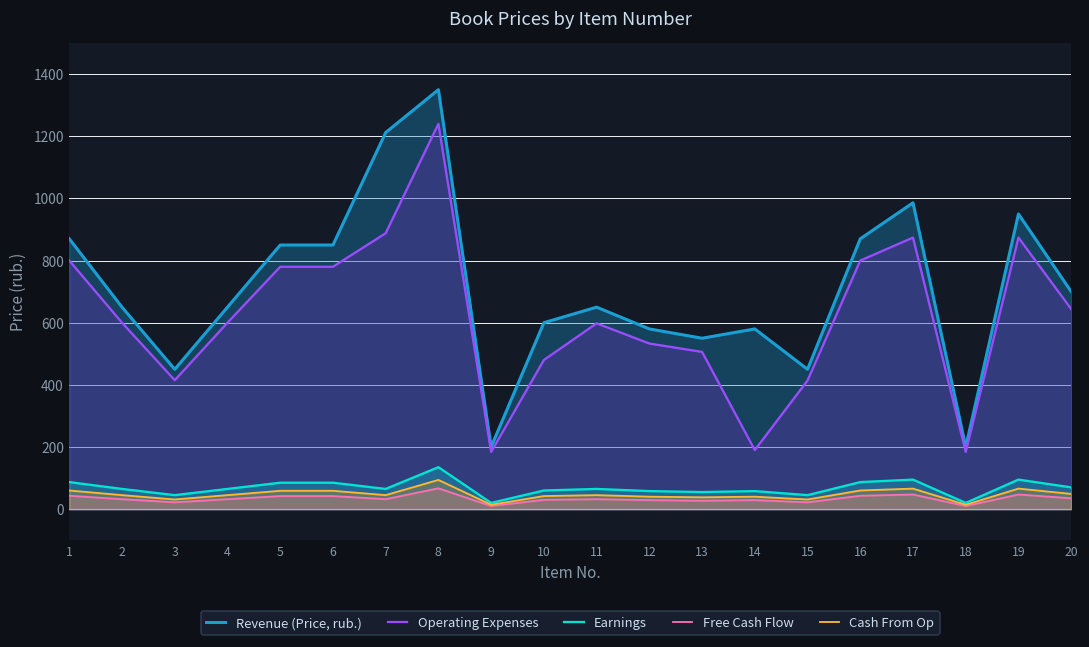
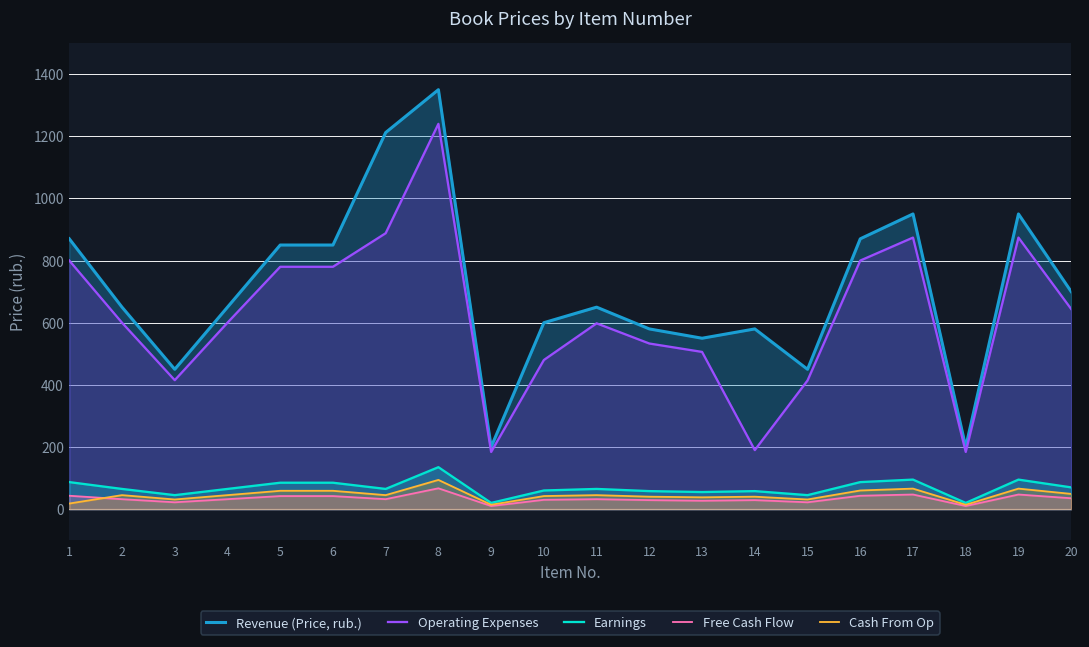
Cash From Op, 1: 60 -> 20
Revenue (Price, rub.), 17: 990 -> 950
